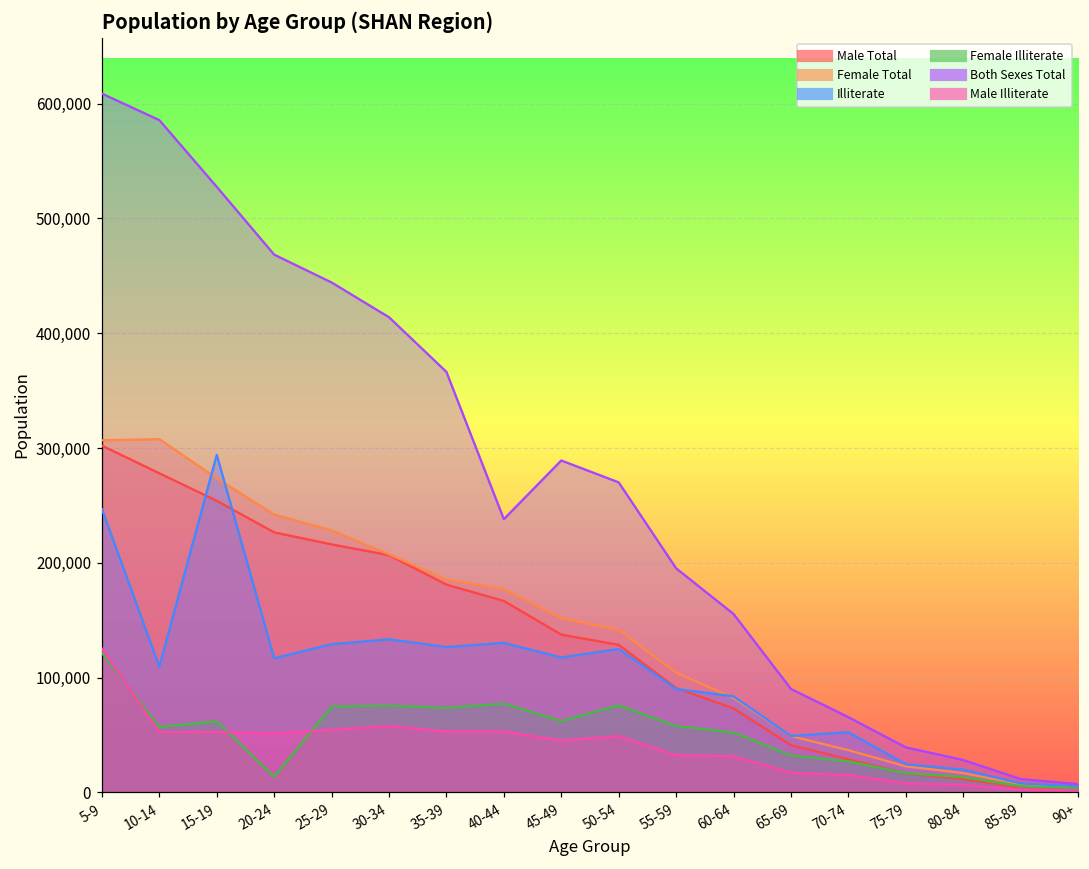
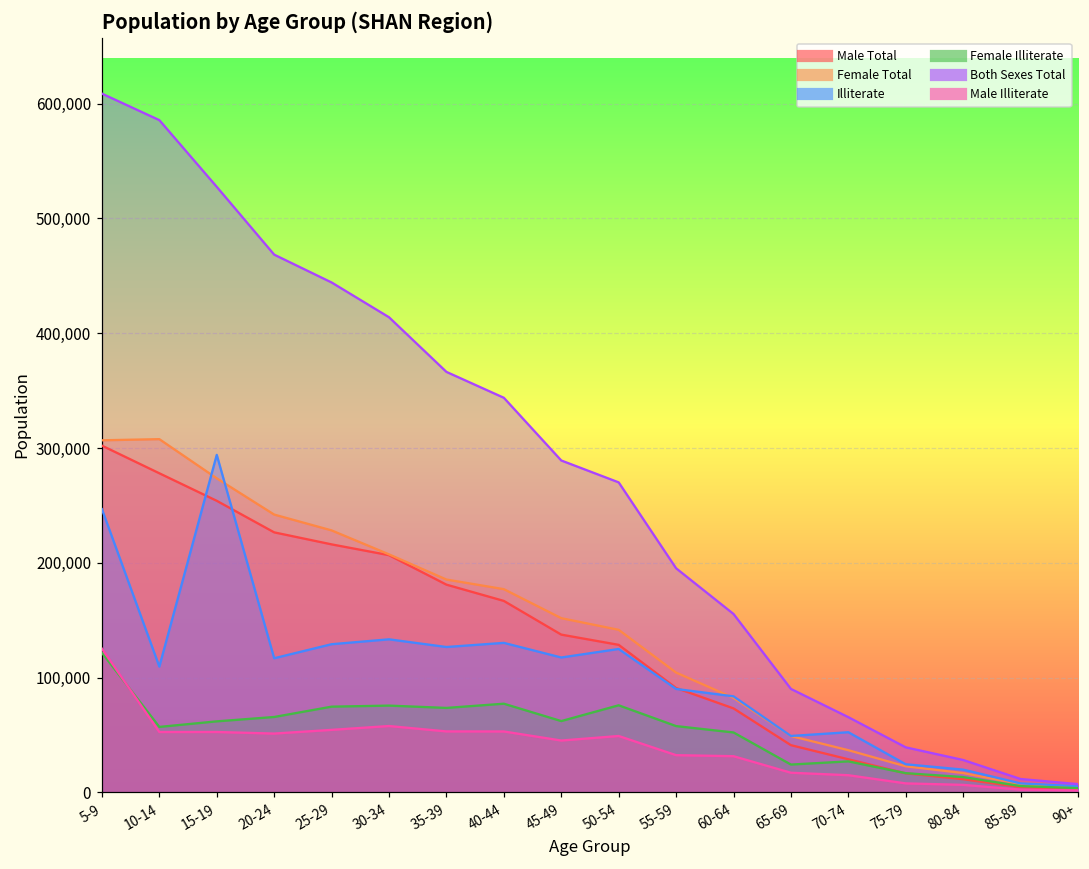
Female Illiterate, 20-24: 14,000 -> 66,000
Both Sexes Total, 40-44: 238,000 -> 344,000
Female Illiterate, 65-69: 32,000 -> 24,000
